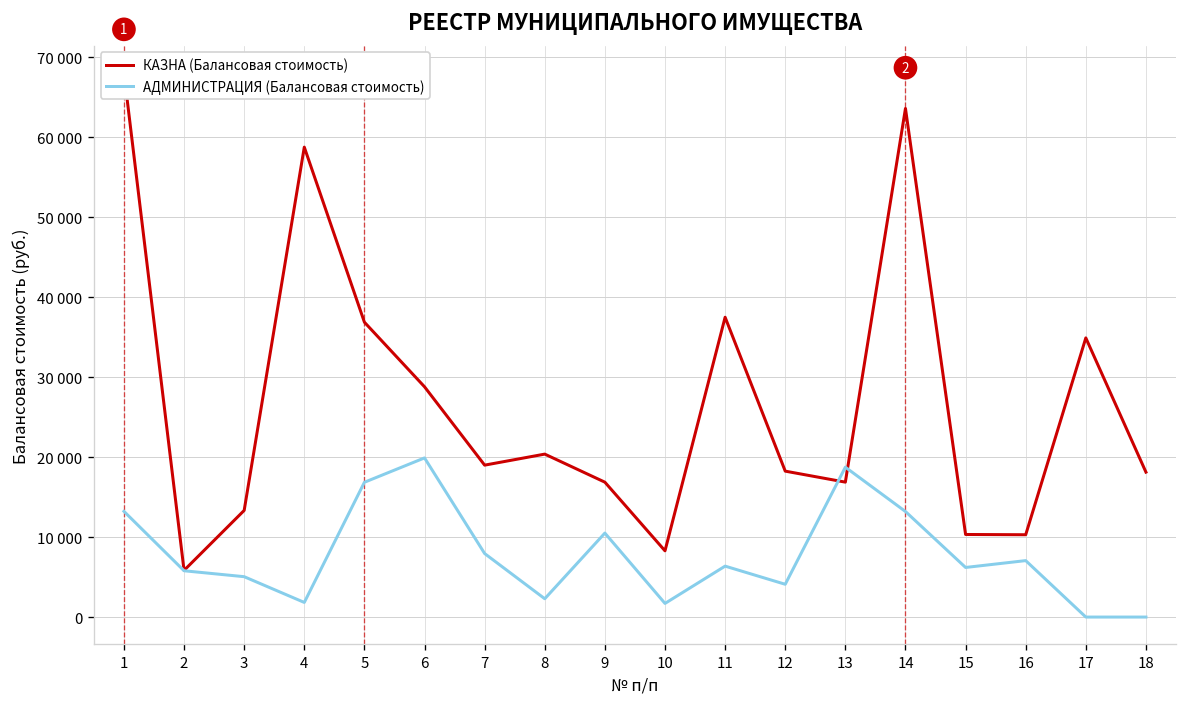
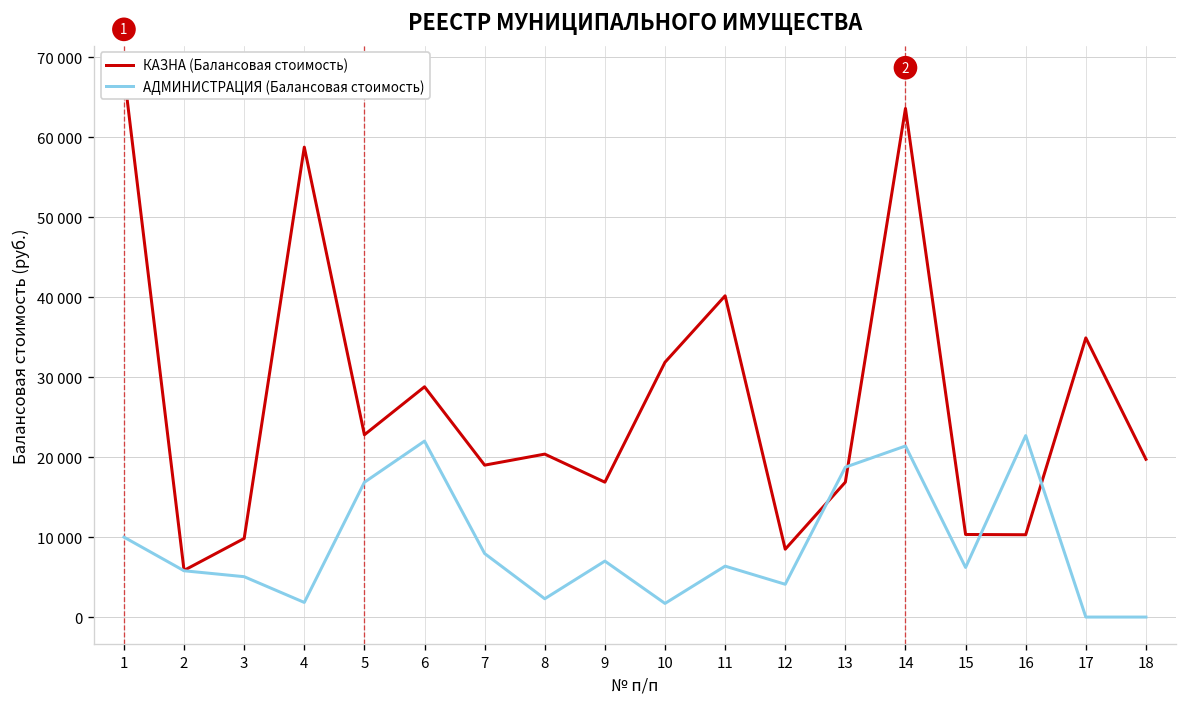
АДМИНИСТРАЦИЯ (Балансовая стоимость), 1: 13000 -> 10000
КАЗНА (Балансовая стоимость), 3: 13000 -> 10000
КАЗНА (Балансовая стоимость), 5: 37000 -> 23000
АДМИНИСТРАЦИЯ (Балансовая стоимость), 6: 20000 -> 22000
АДМИНИСТРАЦИЯ (Балансовая стоимость), 9: 11000 -> 7000
КАЗНА (Балансовая стоимость), 10: 8000 -> 32000
КАЗНА (Балансовая стоимость), 11: 38000 -> 40000
КАЗНА (Балансовая стоимость), 12: 18000 -> 8000
АДМИНИСТРАЦИЯ (Балансовая стоимость), 14: 13000 -> 21000
АДМИНИСТРАЦИЯ (Балансовая стоимость), 16: 7000 -> 23000
КАЗНА (Балансовая стоимость), 18: 18000 -> 20000
